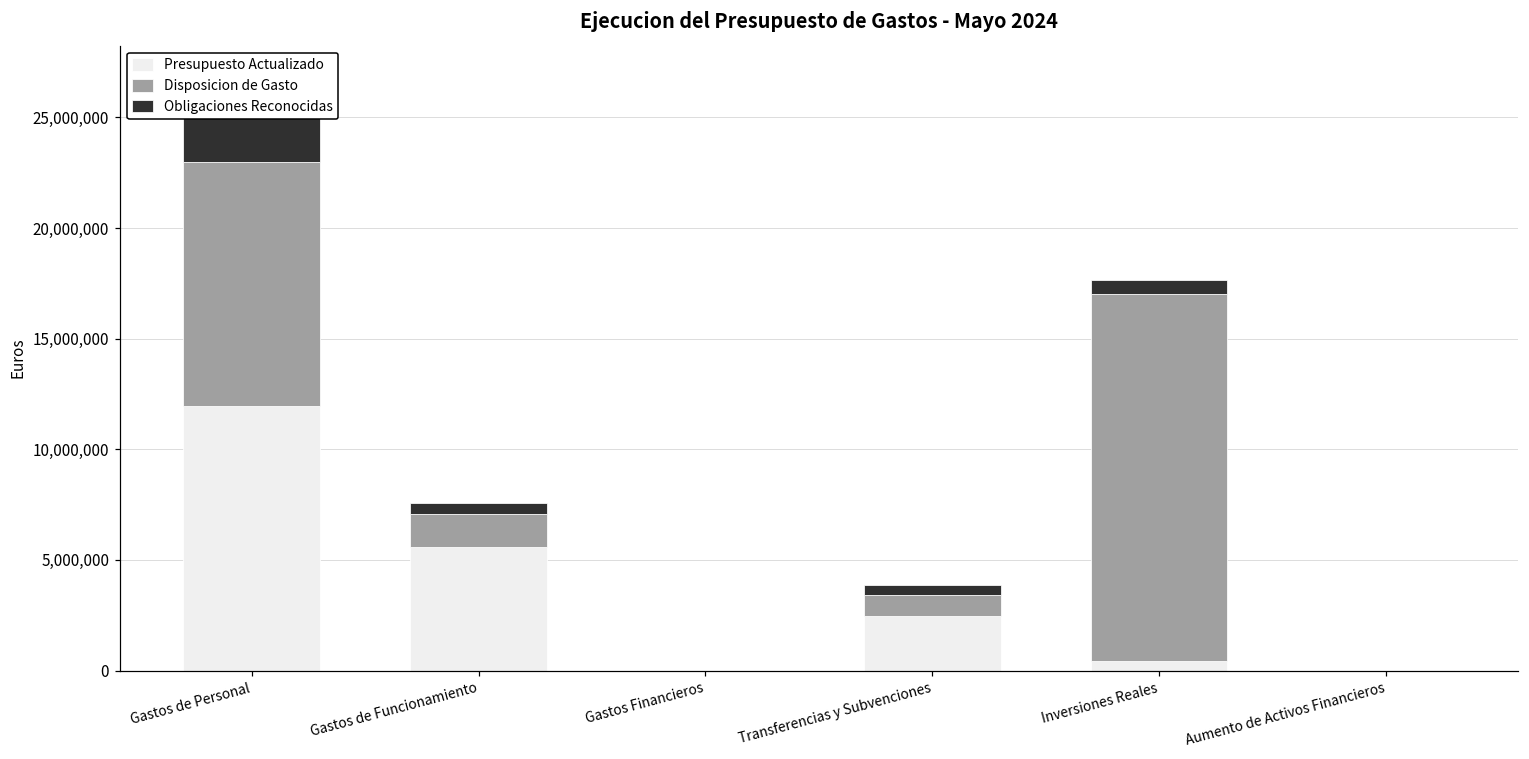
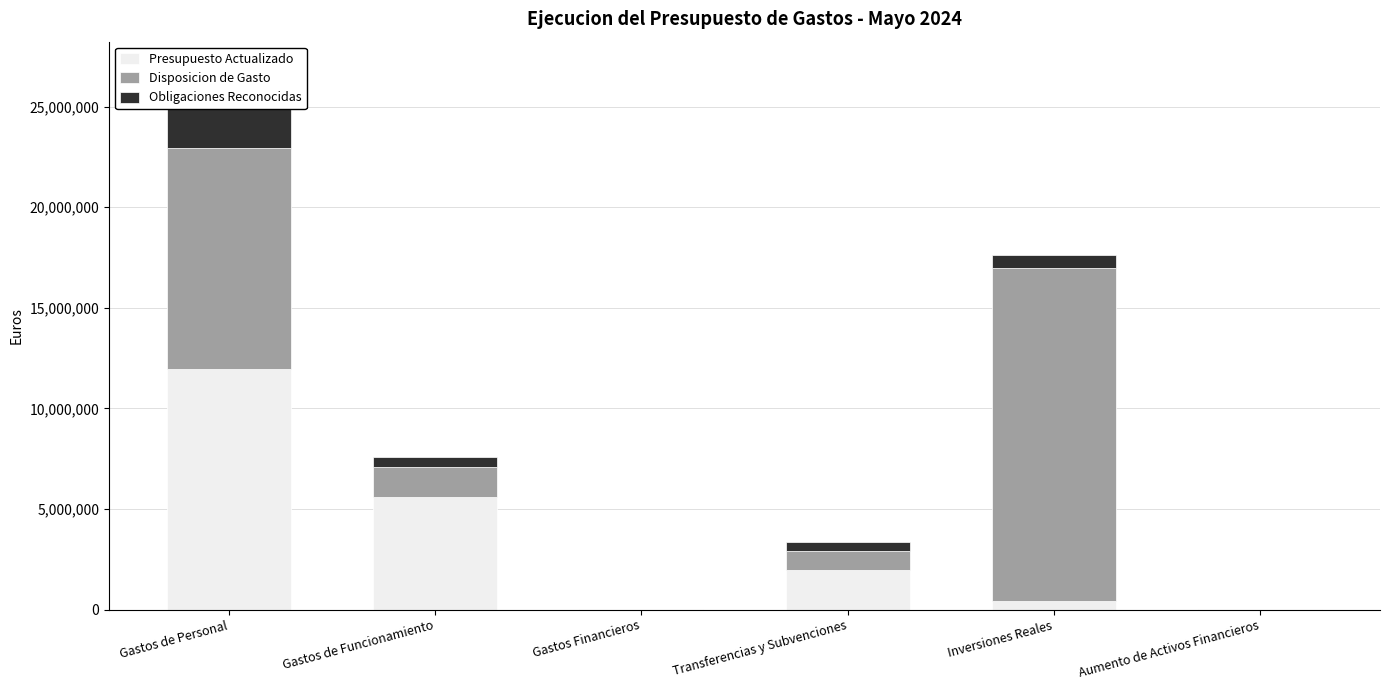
Presupuesto Actualizado, Transferencias y Subvenciones: 2,500,000 -> 2,000,000
